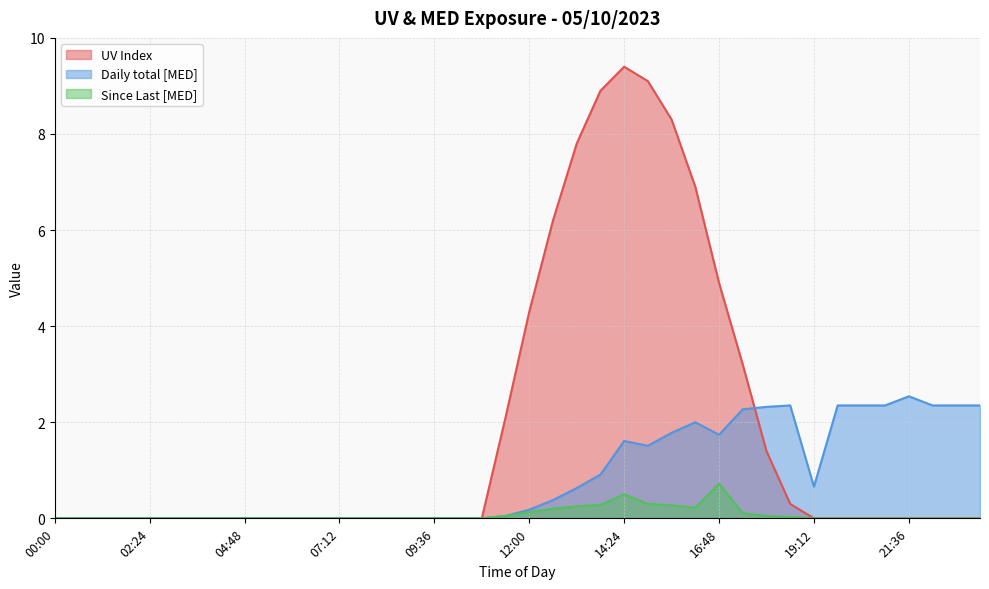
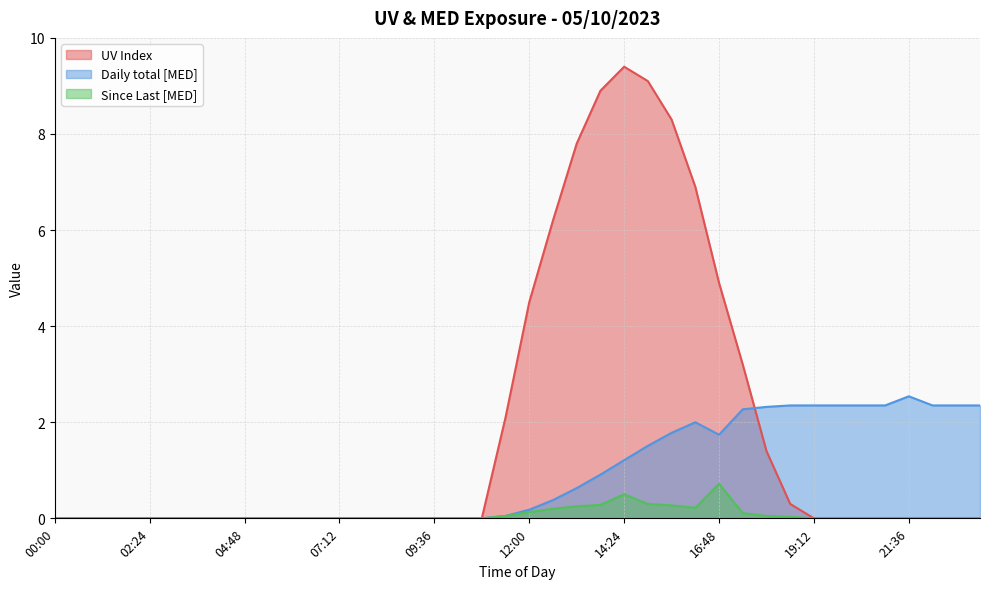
UV Index, 12:00: 4.3 -> 4.5
Daily total [MED], 14:24: 1.6 -> 1.2
Daily total [MED], 19:12: 0.7 -> 2.4
